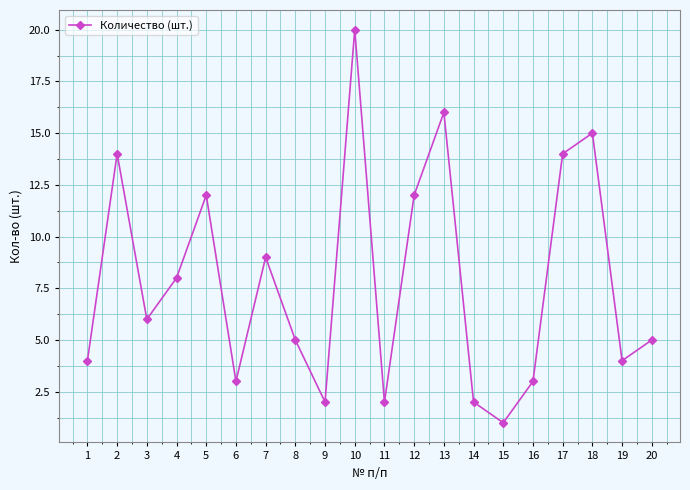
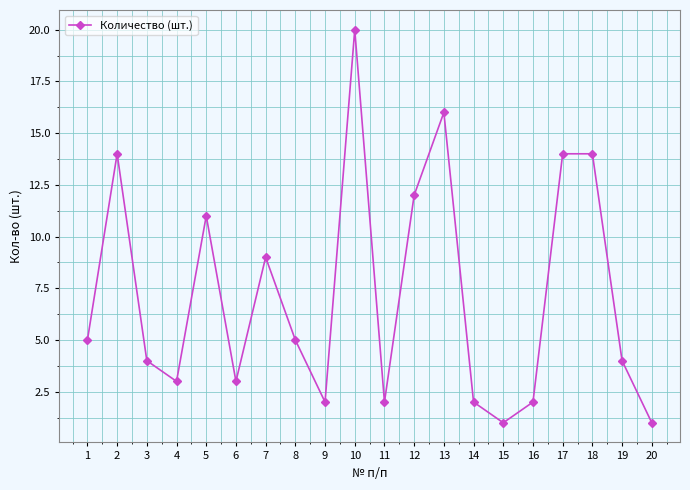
1: 4 -> 5
3: 6 -> 4
4: 8 -> 3
5: 12 -> 11
16: 3 -> 2
18: 15 -> 14
20: 5 -> 1
